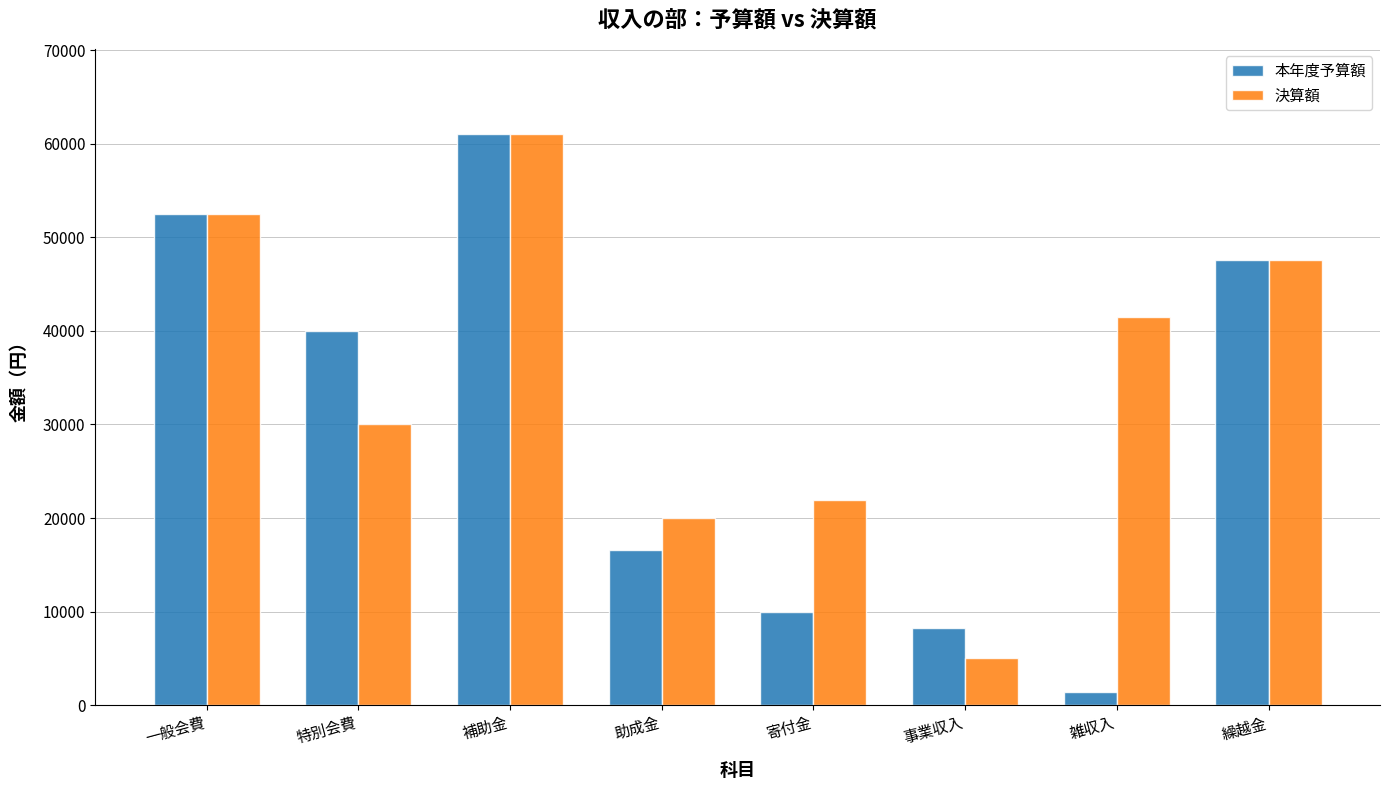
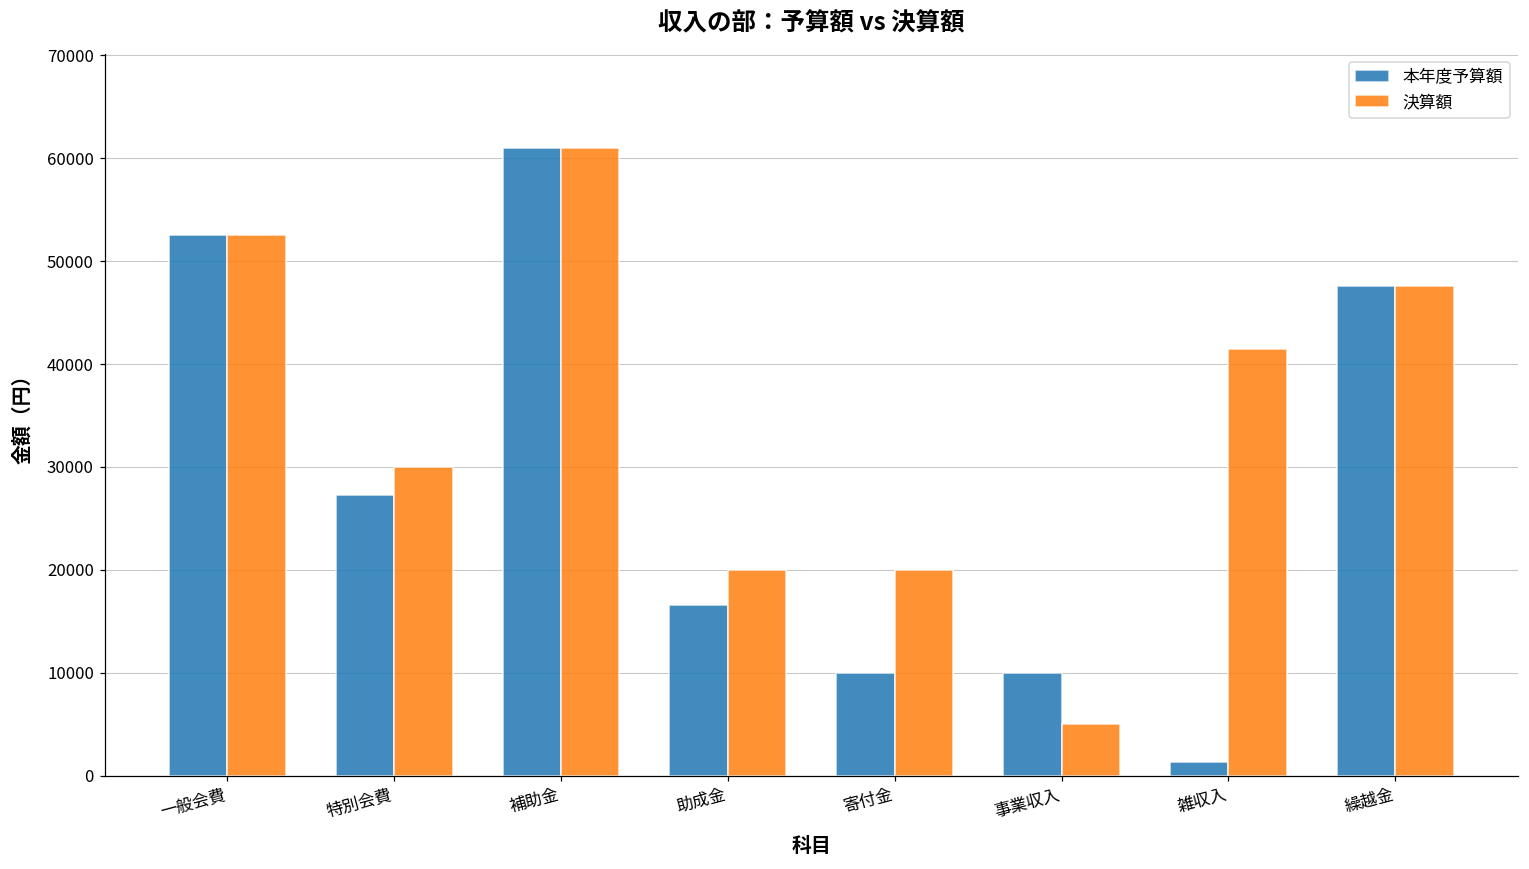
本年度予算額, 特別会費: 40000 -> 27000
決算額, 寄付金: 22000 -> 20000
本年度予算額, 事業収入: 8000 -> 10000
